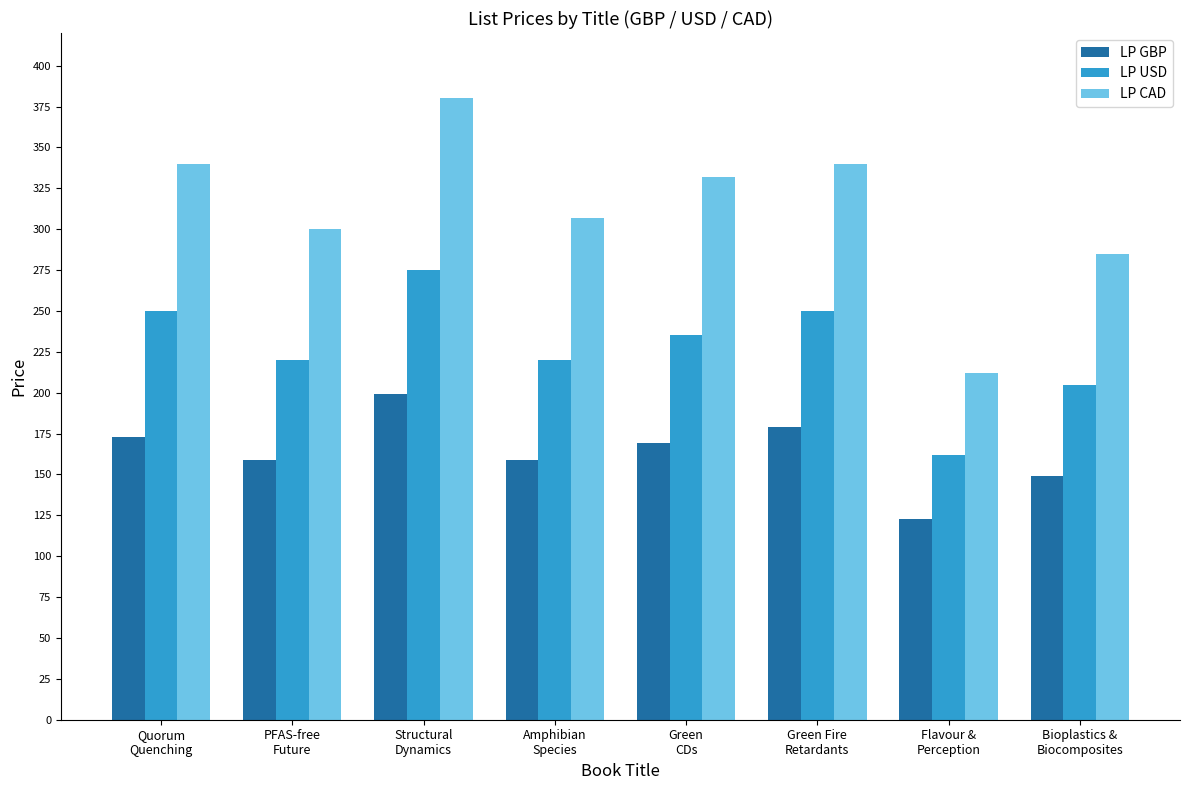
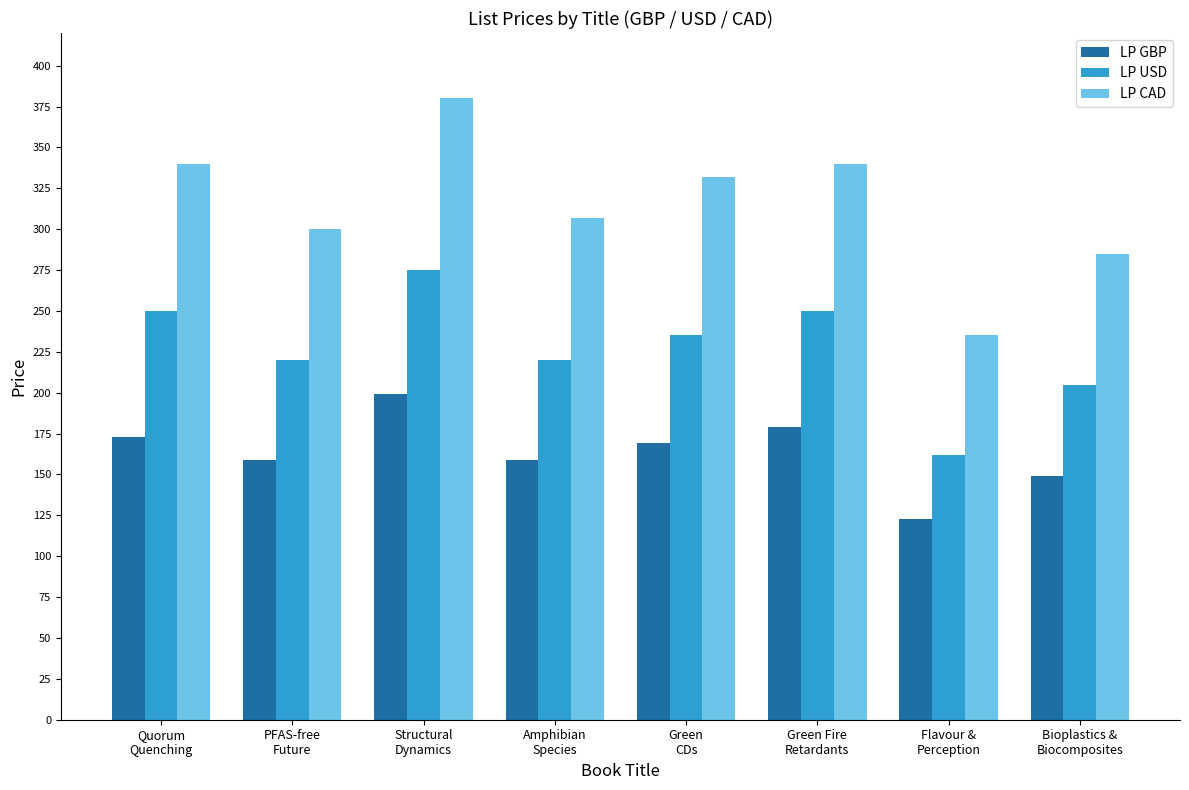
LP CAD, Flavour & Perception: 212 -> 235
